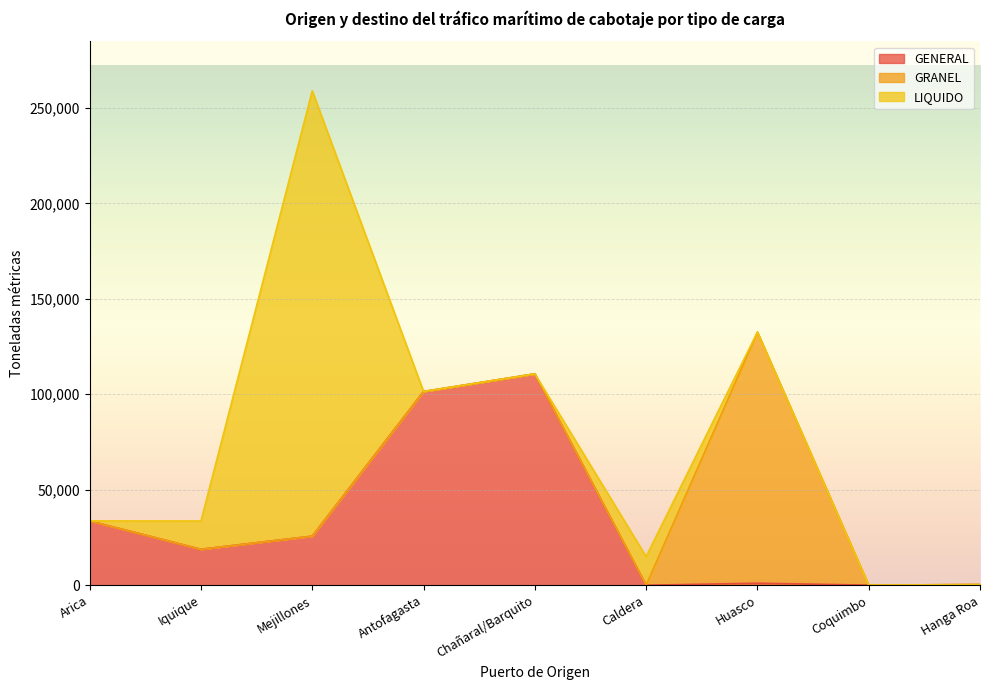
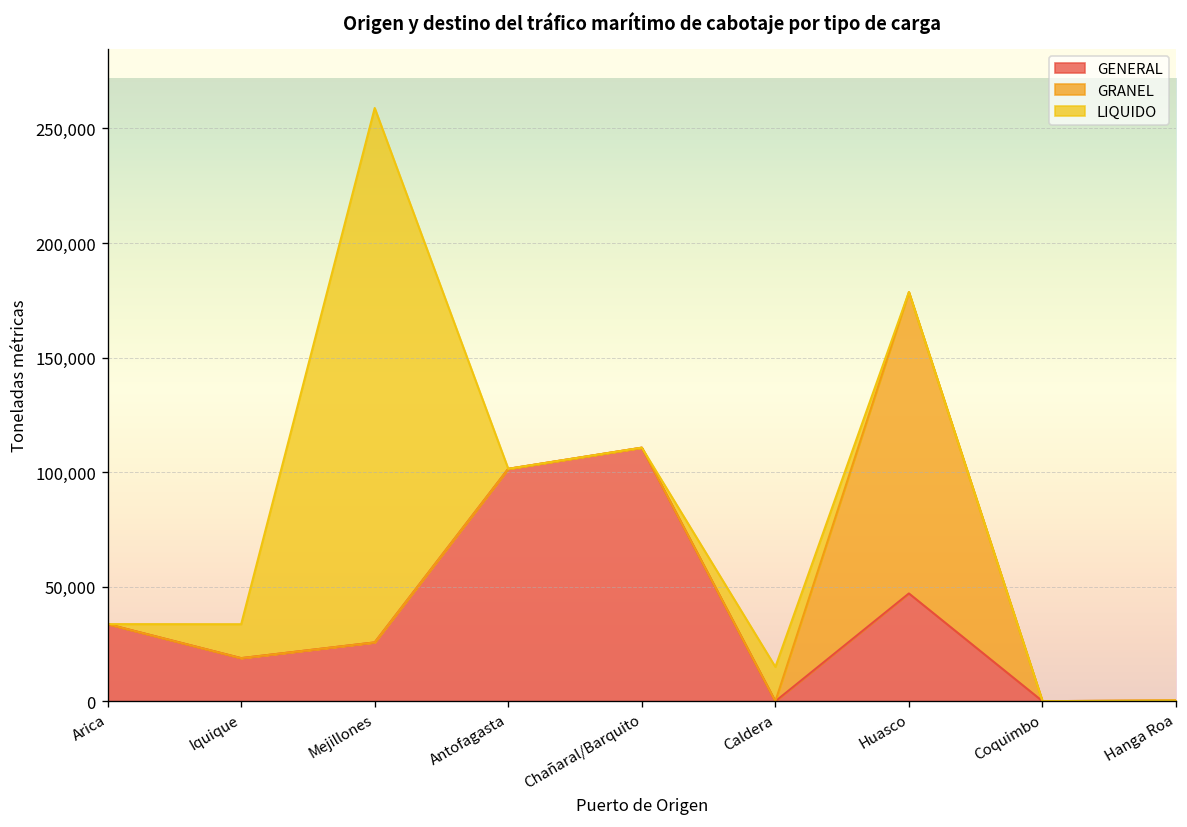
GENERAL, Huasco: 1,000 -> 47,000
